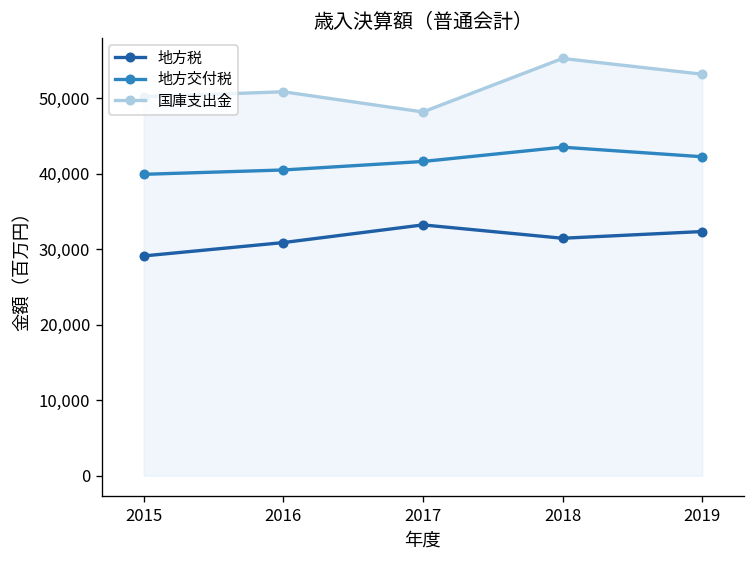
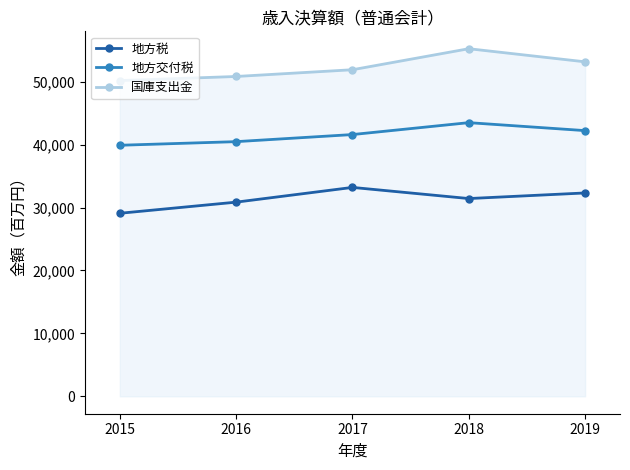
国庫支出金, 2017: 7,000 -> 10,000
